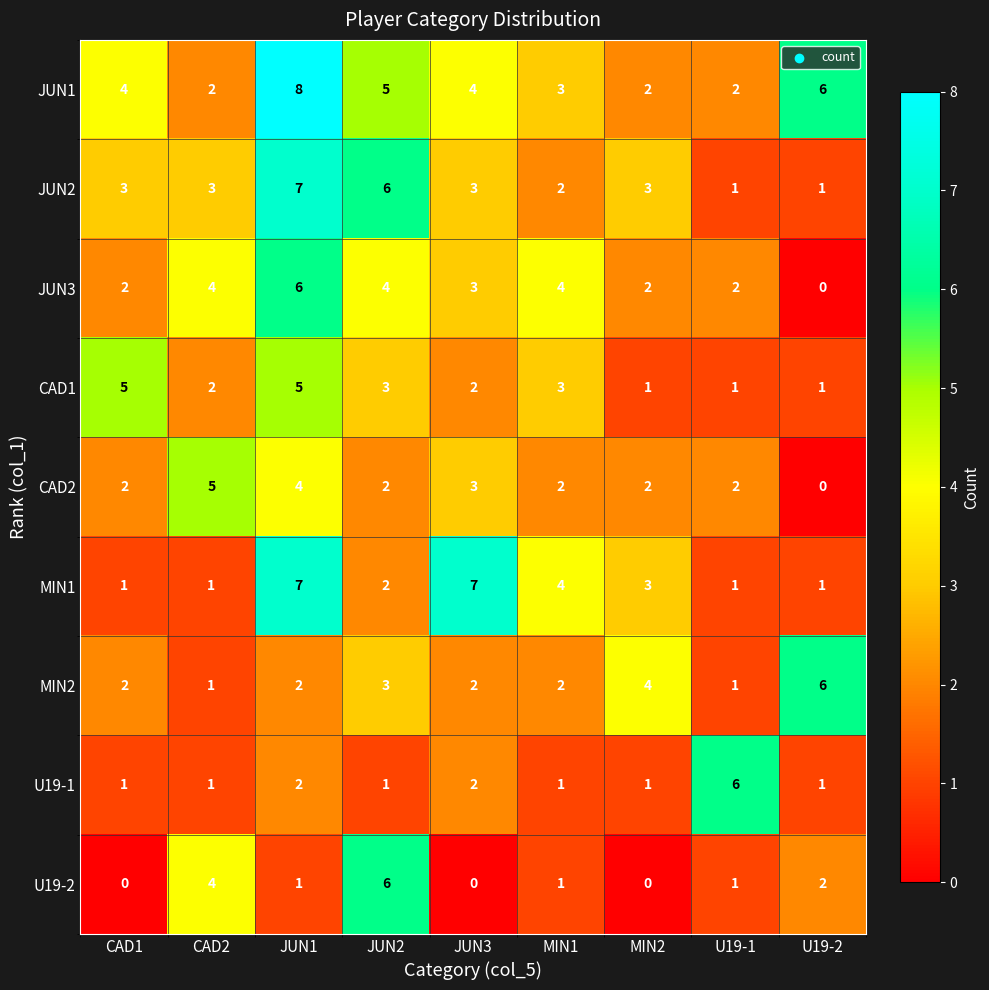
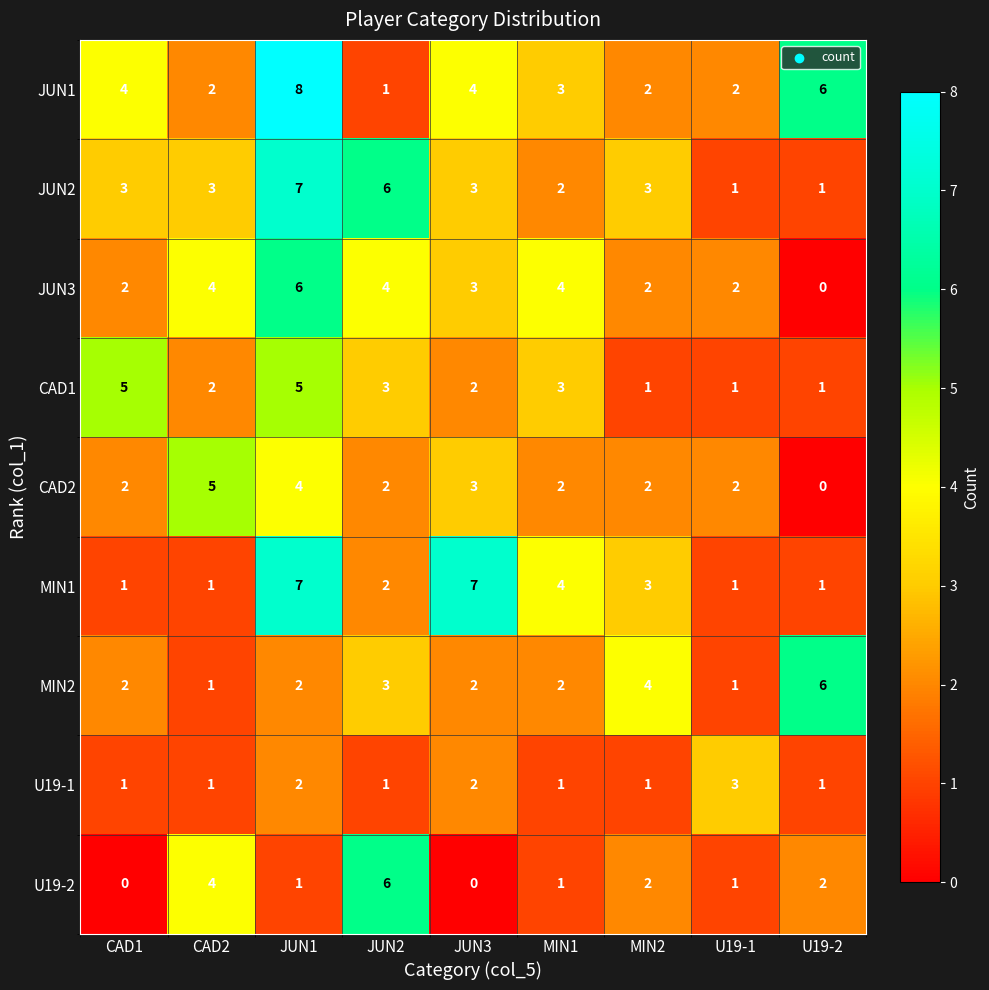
JUN1, JUN2: 5 -> 1
U19-1, U19-1: 6 -> 3
U19-2, MIN2: 0 -> 2
